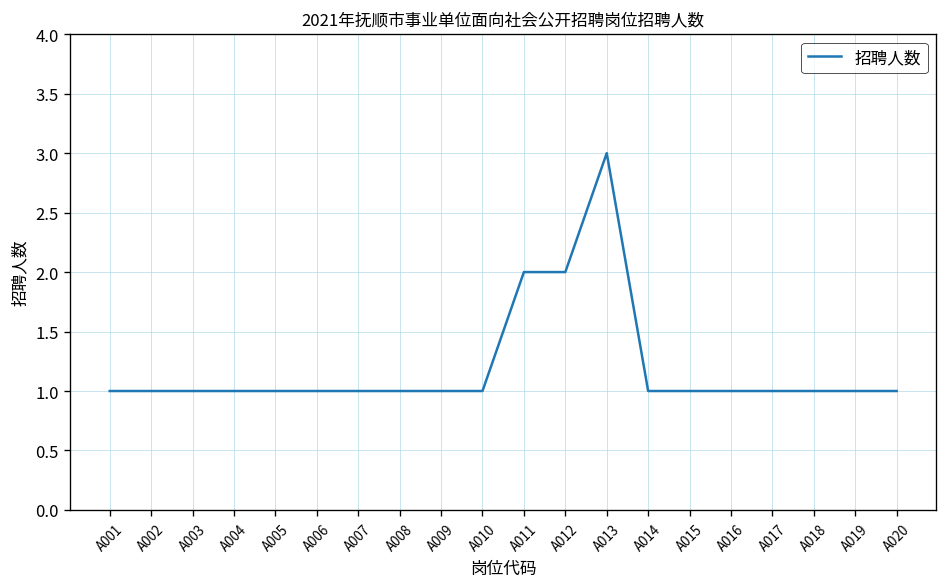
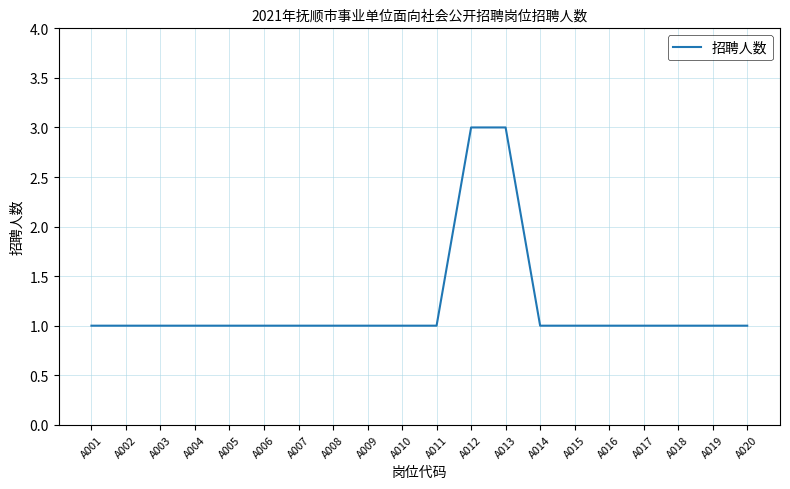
A011: 2 -> 1
A012: 2 -> 3
